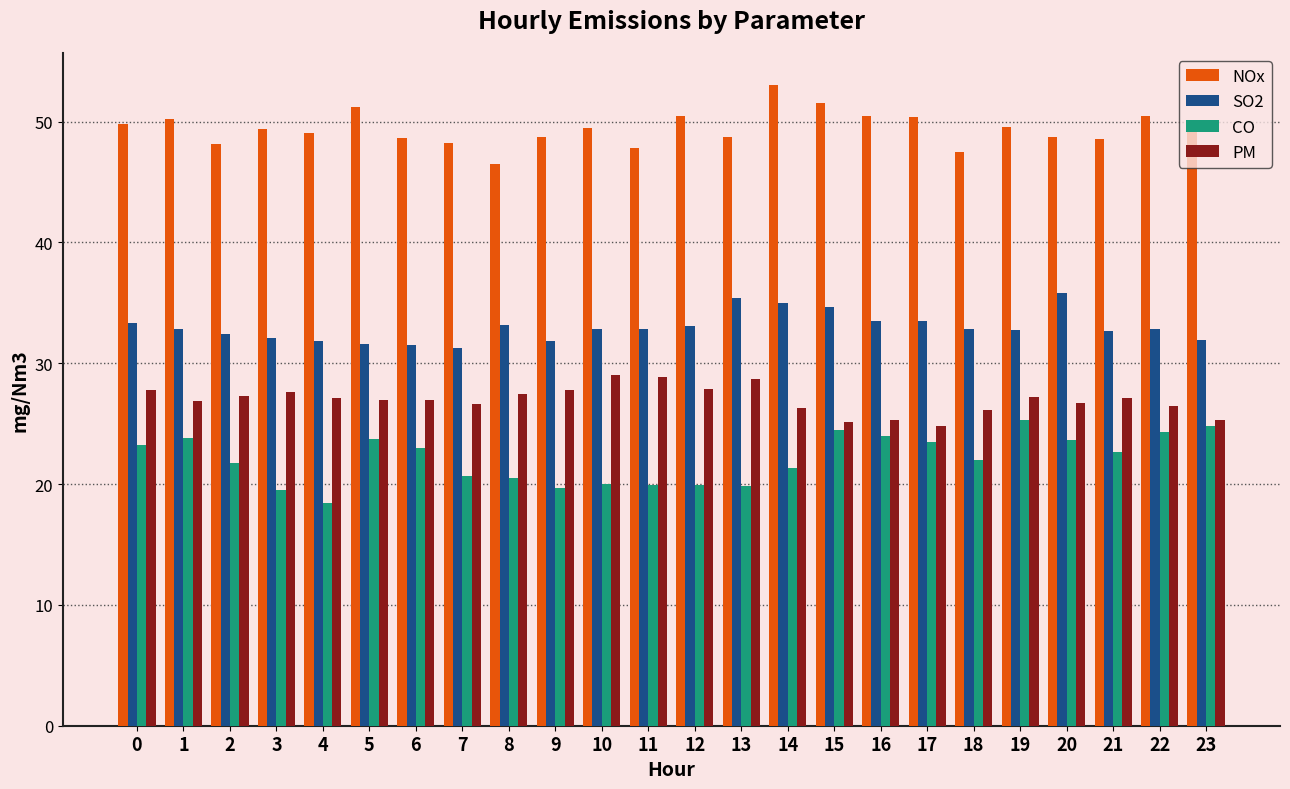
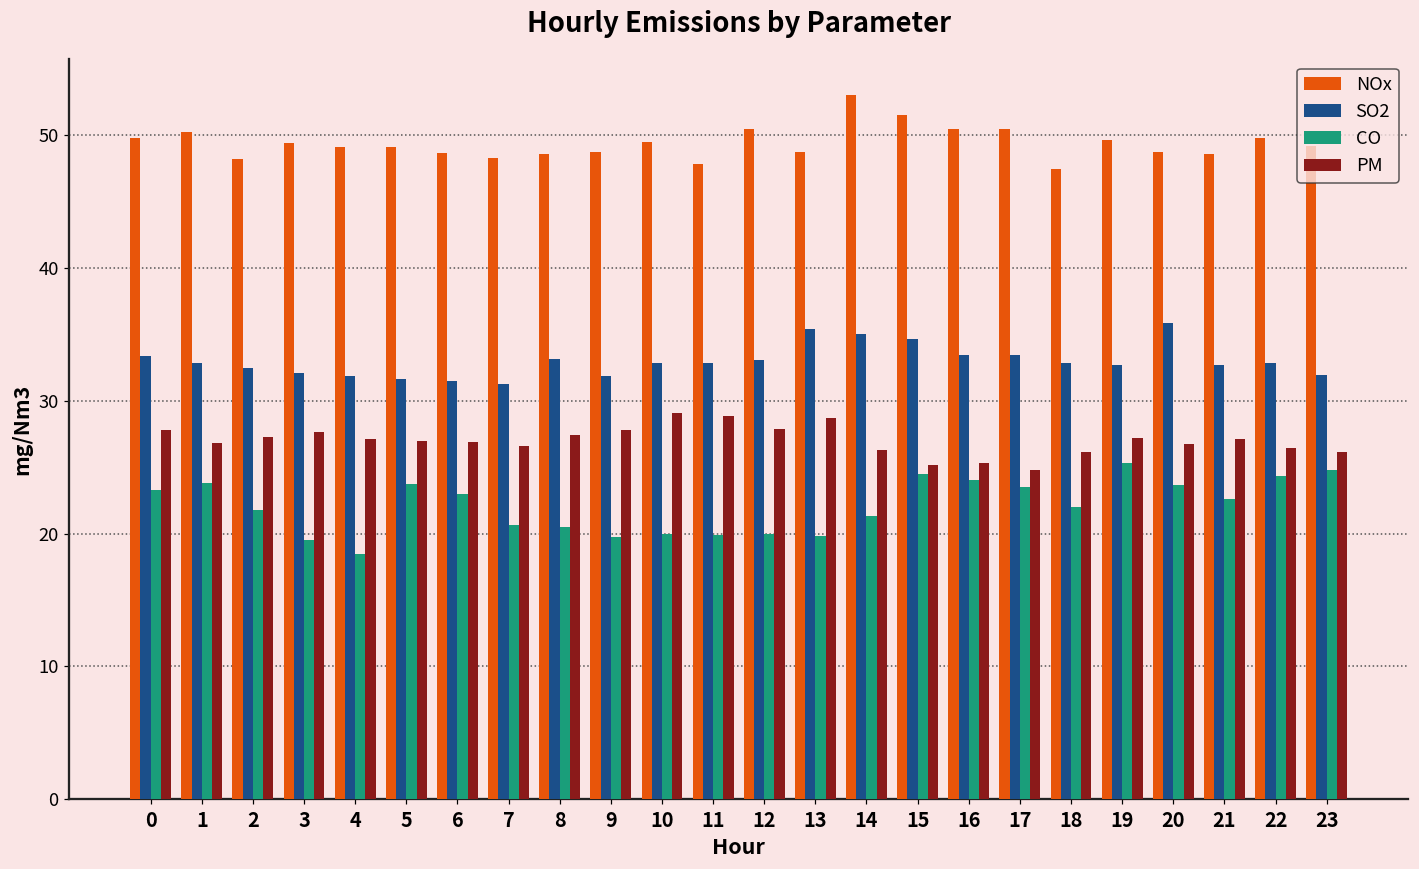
NOx, 5: 51.2 -> 49.1
NOx, 8: 46.5 -> 48.6
NOx, 22: 50.5 -> 49.7
PM, 23: 25.3 -> 26.2
